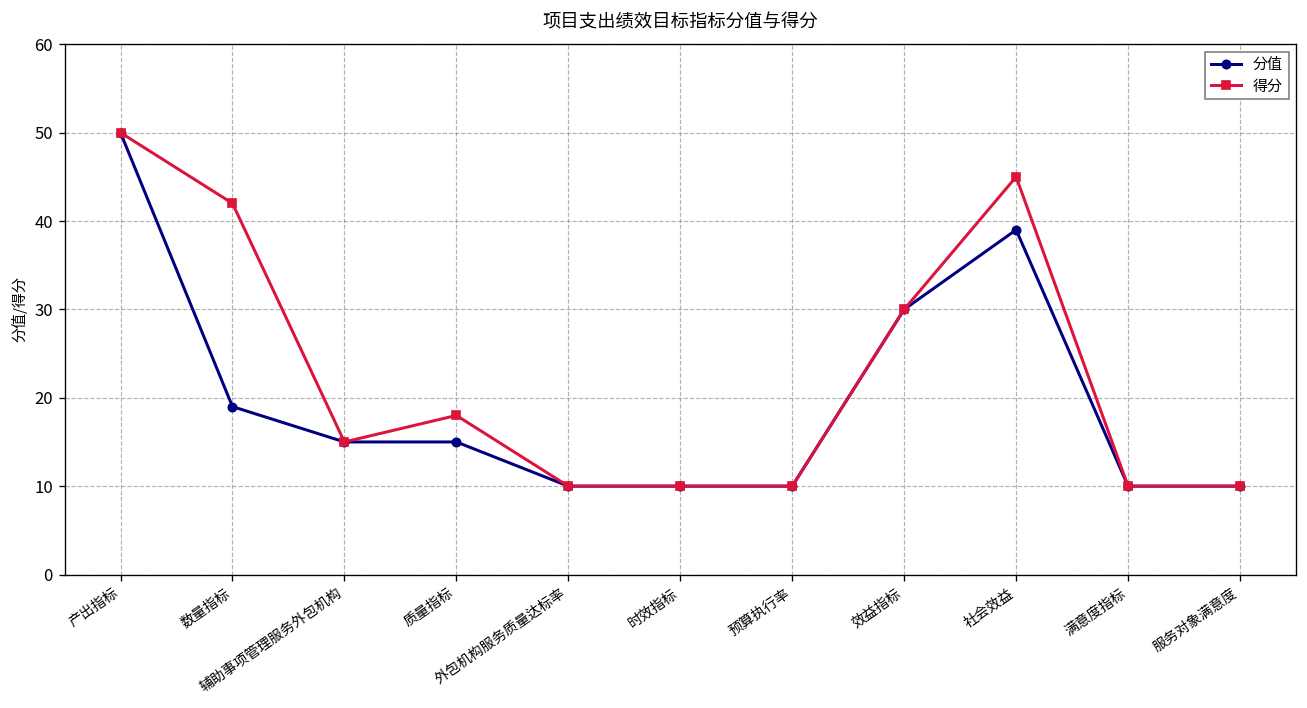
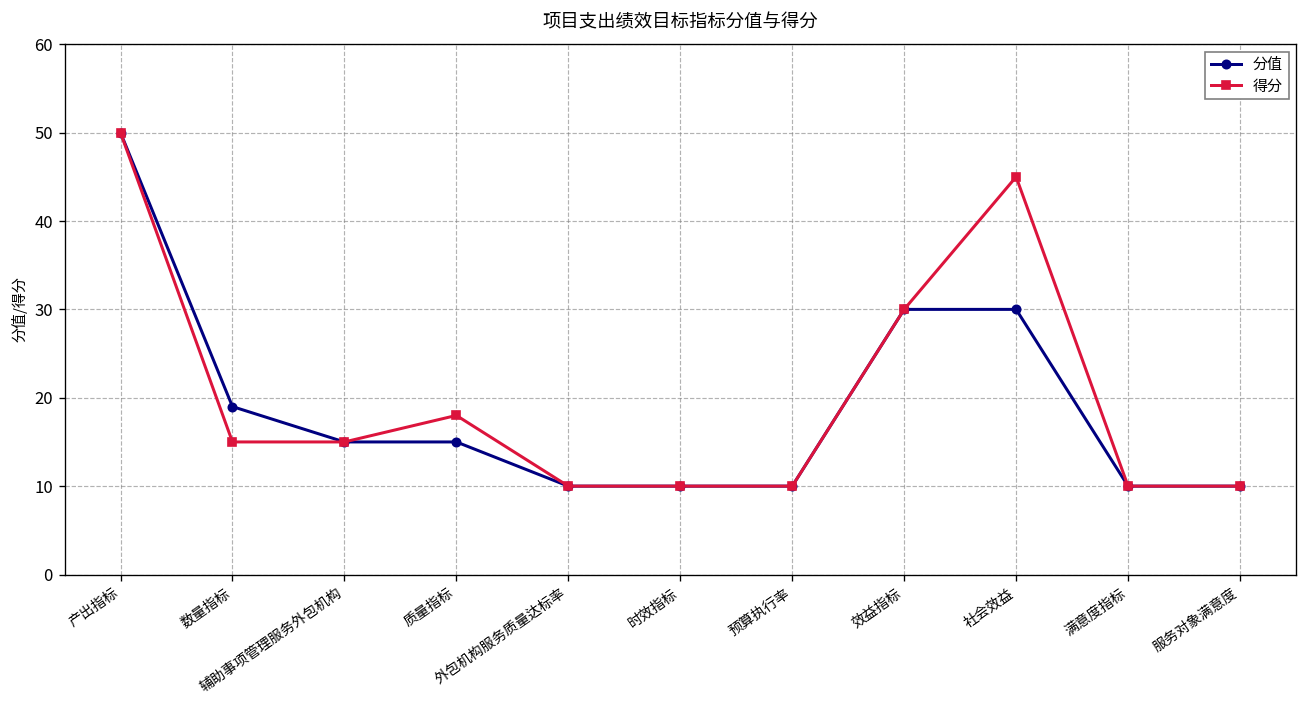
得分, 数量指标: 42 -> 15
分值, 社会效益: 39 -> 30
